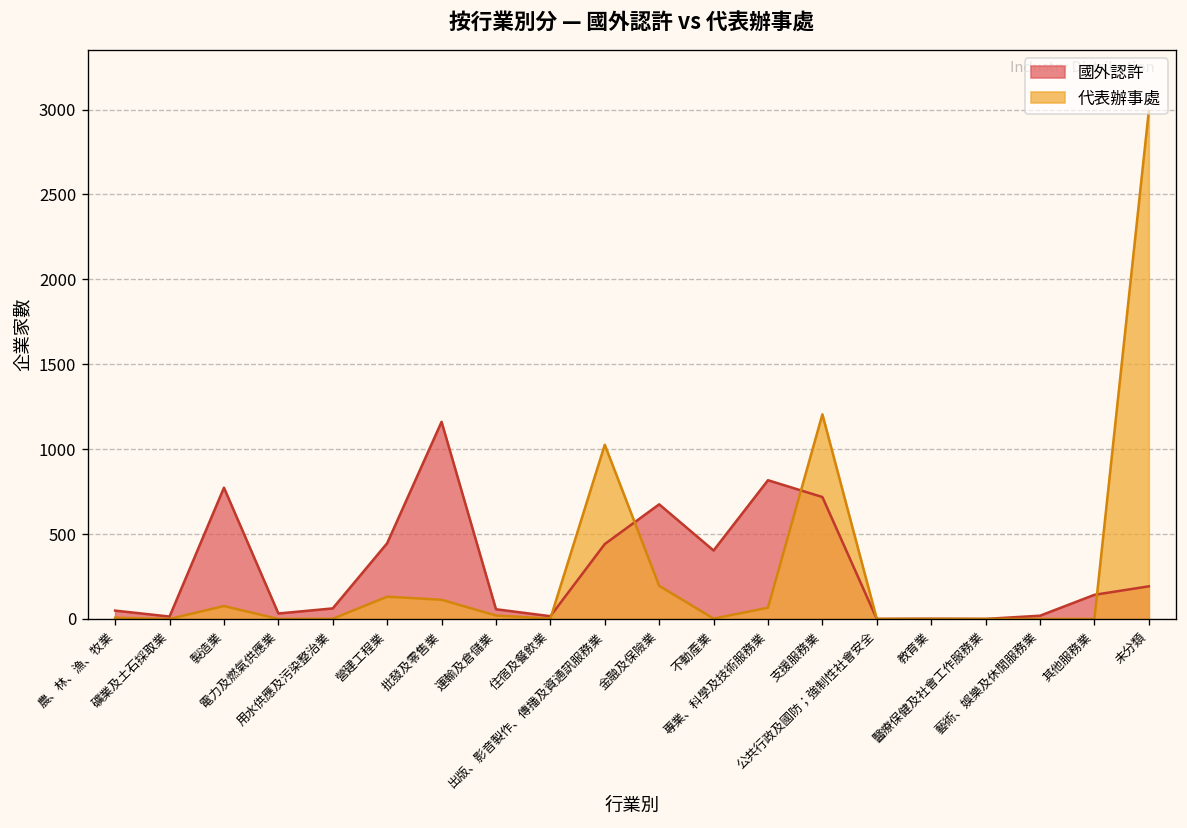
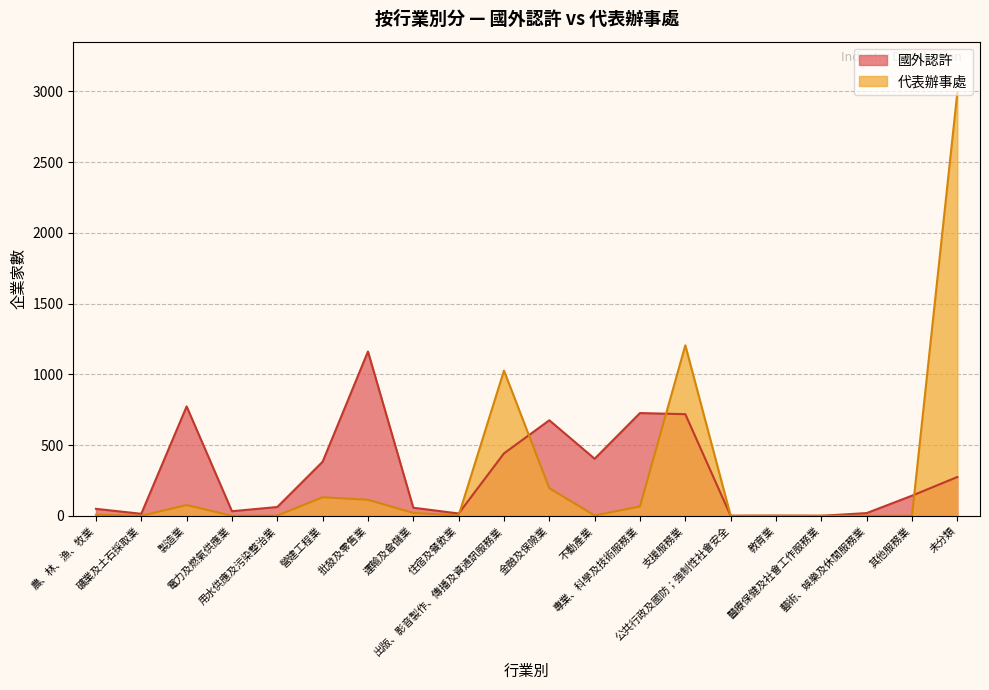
國外認許, 營建工程業: 450 -> 380
國外認許, 專業、科學及技術服務業: 820 -> 730
國外認許, 未分類: 190 -> 270
